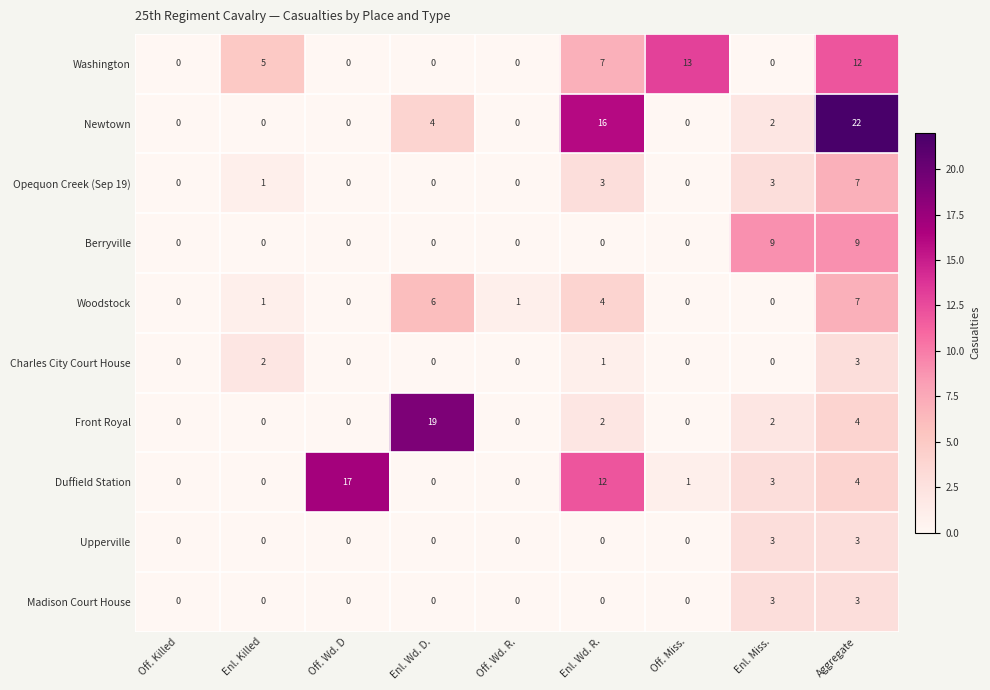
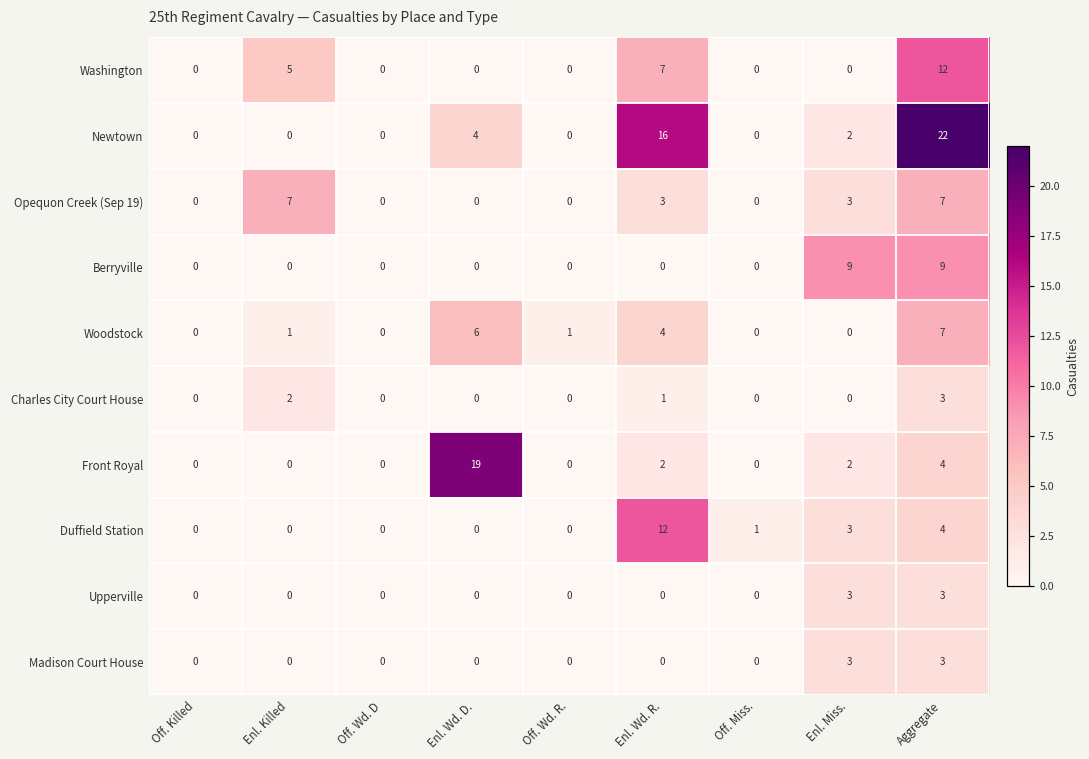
Washington, Off. Miss.: 13 -> 0
Opequon Creek (Sep 19), Enl. Killed: 1 -> 7
Duffield Station, Off. Wd. D: 17 -> 0
